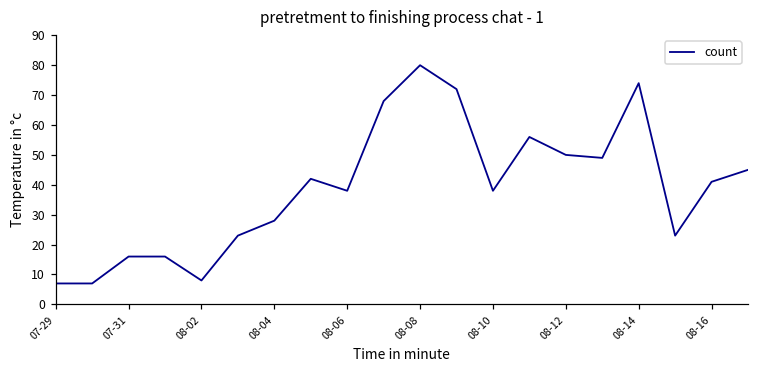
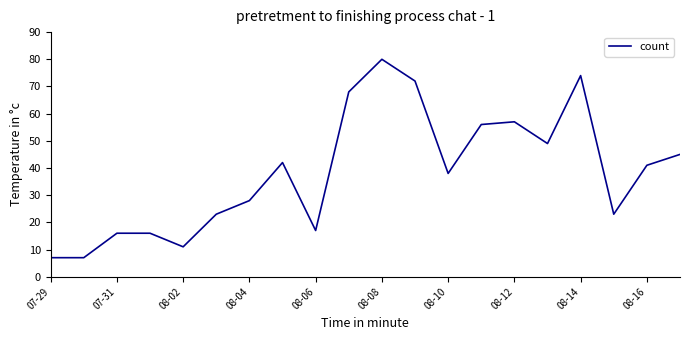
08-02: 8 -> 11
08-06: 38 -> 17
08-12: 50 -> 57
